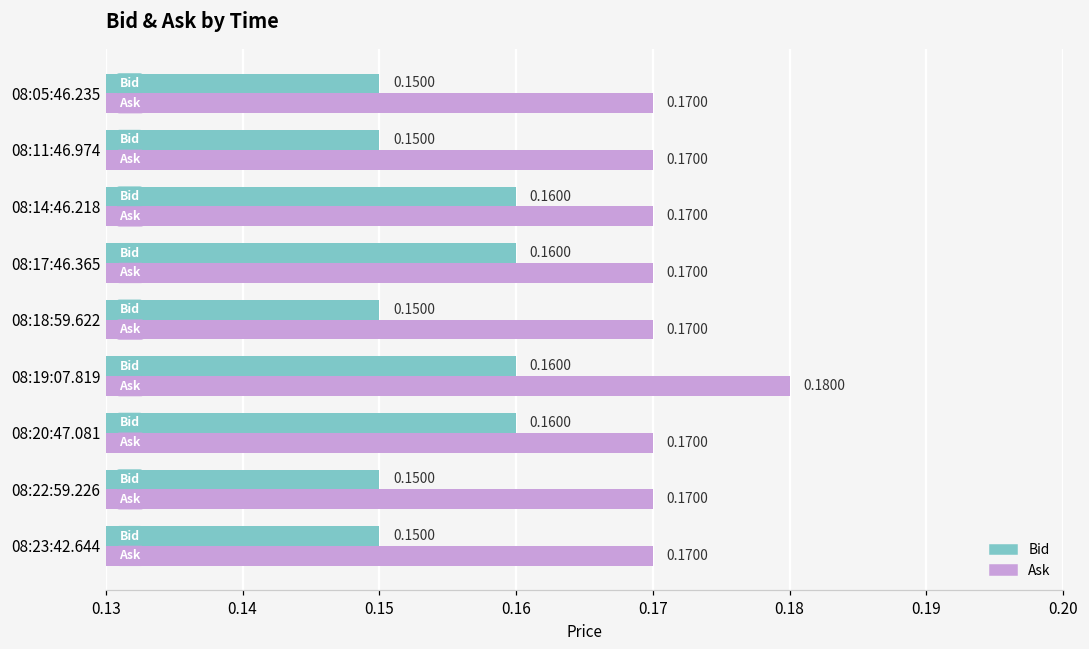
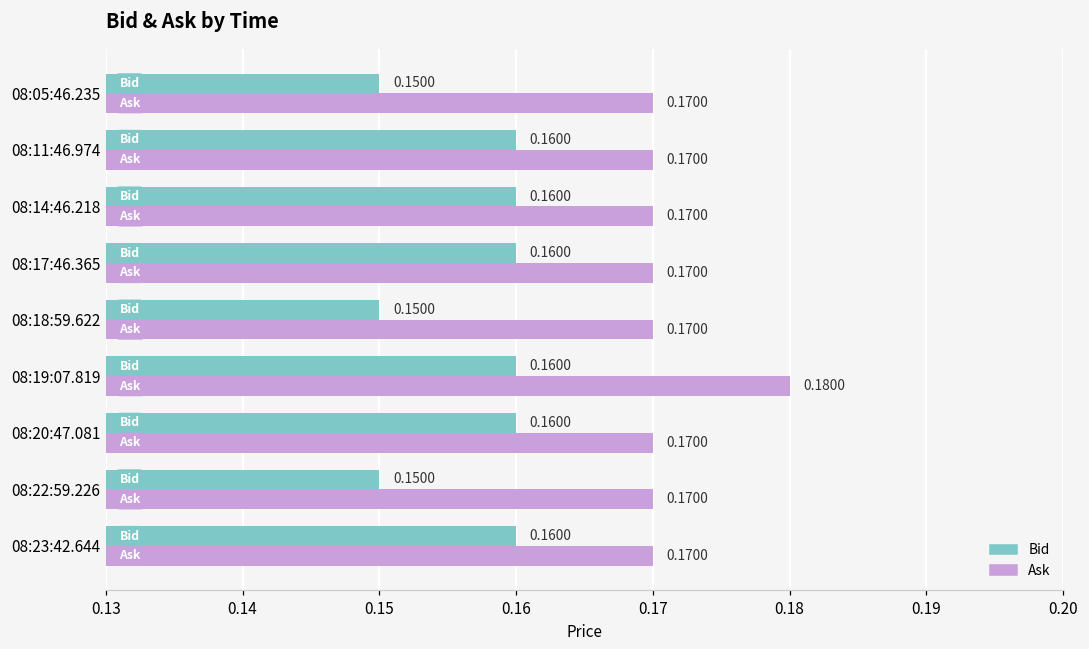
Bid, 08:11:46.974: 0.1500 -> 0.1600
Bid, 08:23:42.644: 0.1500 -> 0.1600
